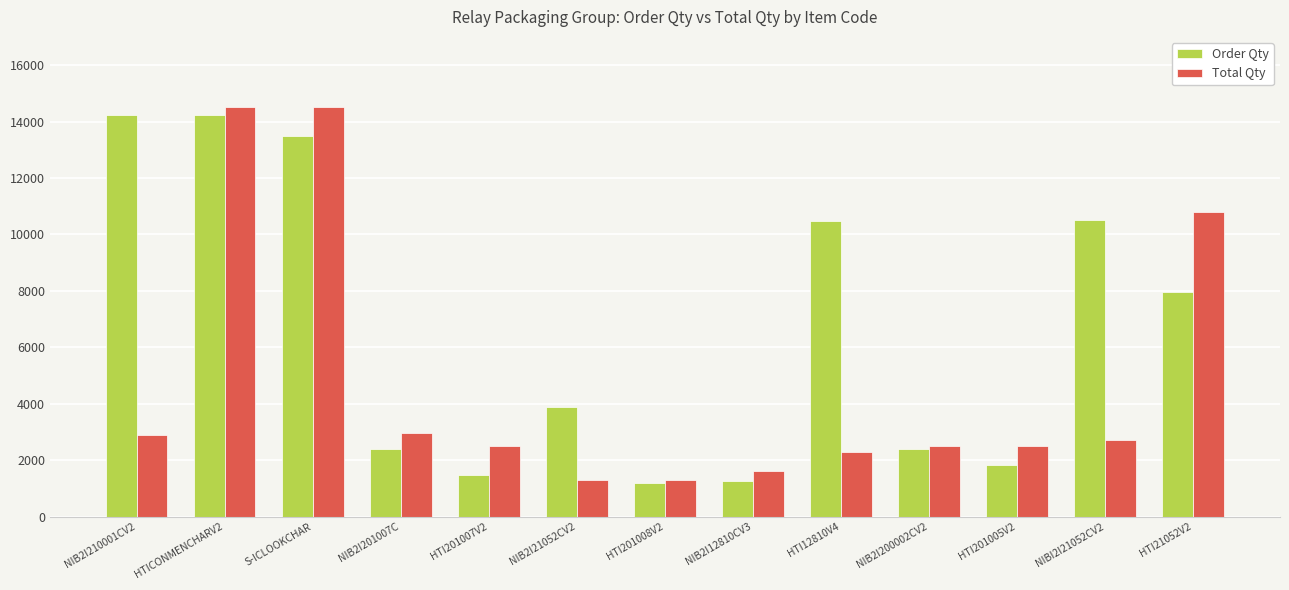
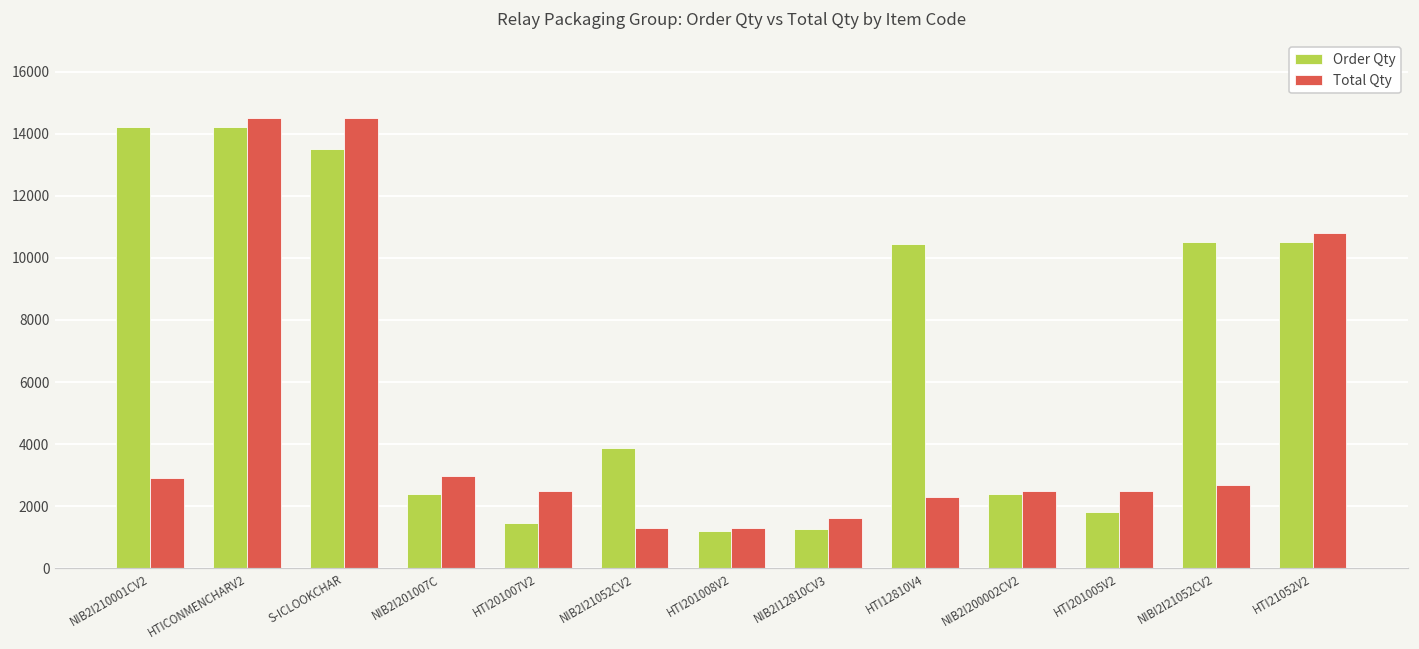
Order Qty, HTI21052V2: 8000 -> 10500
